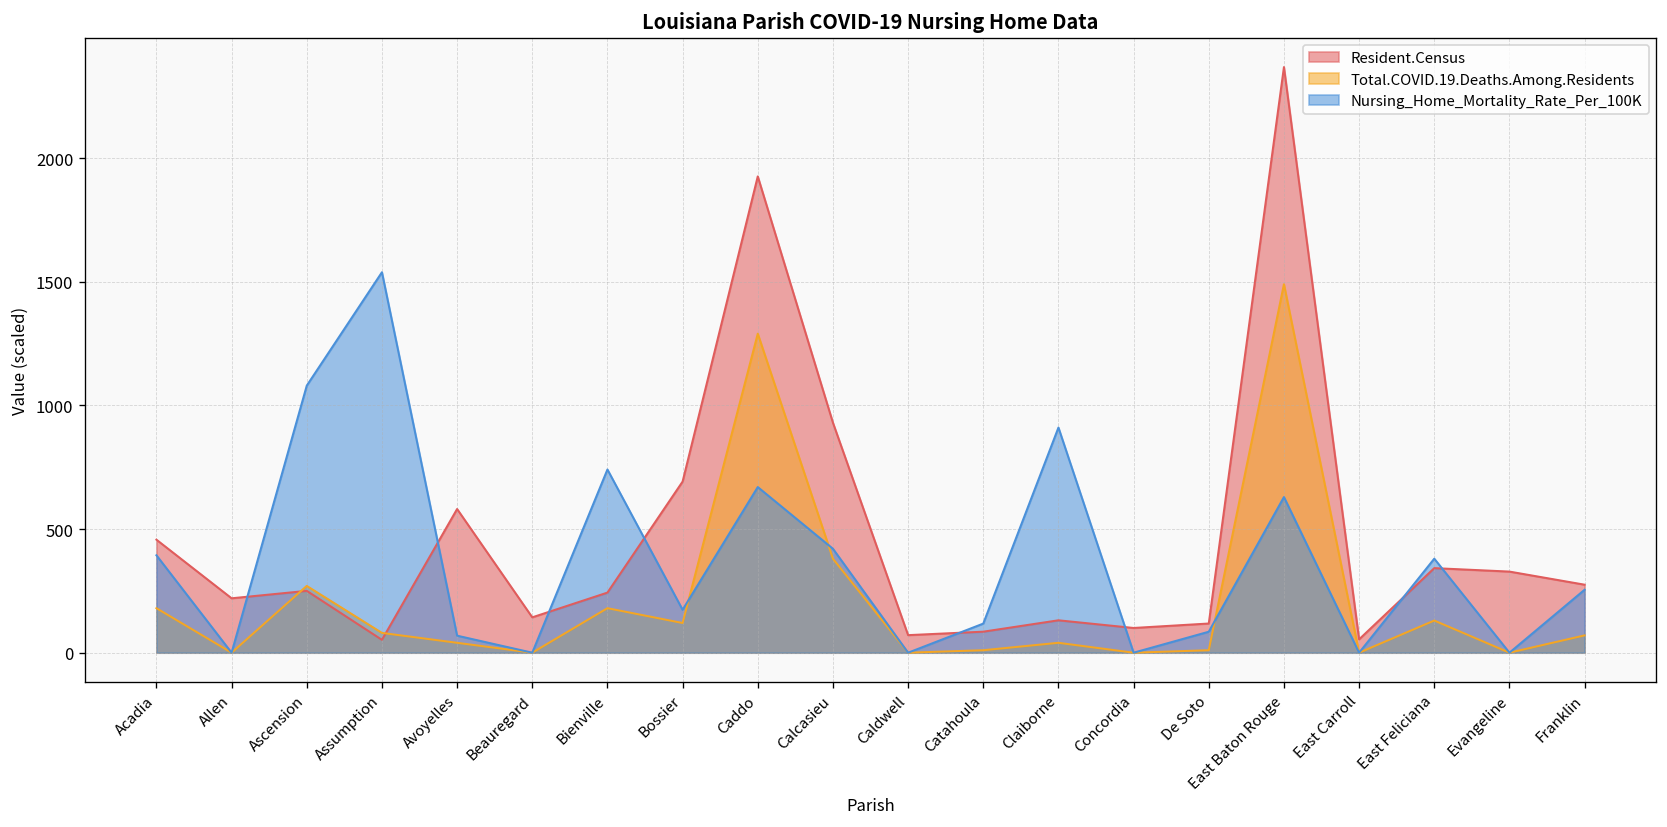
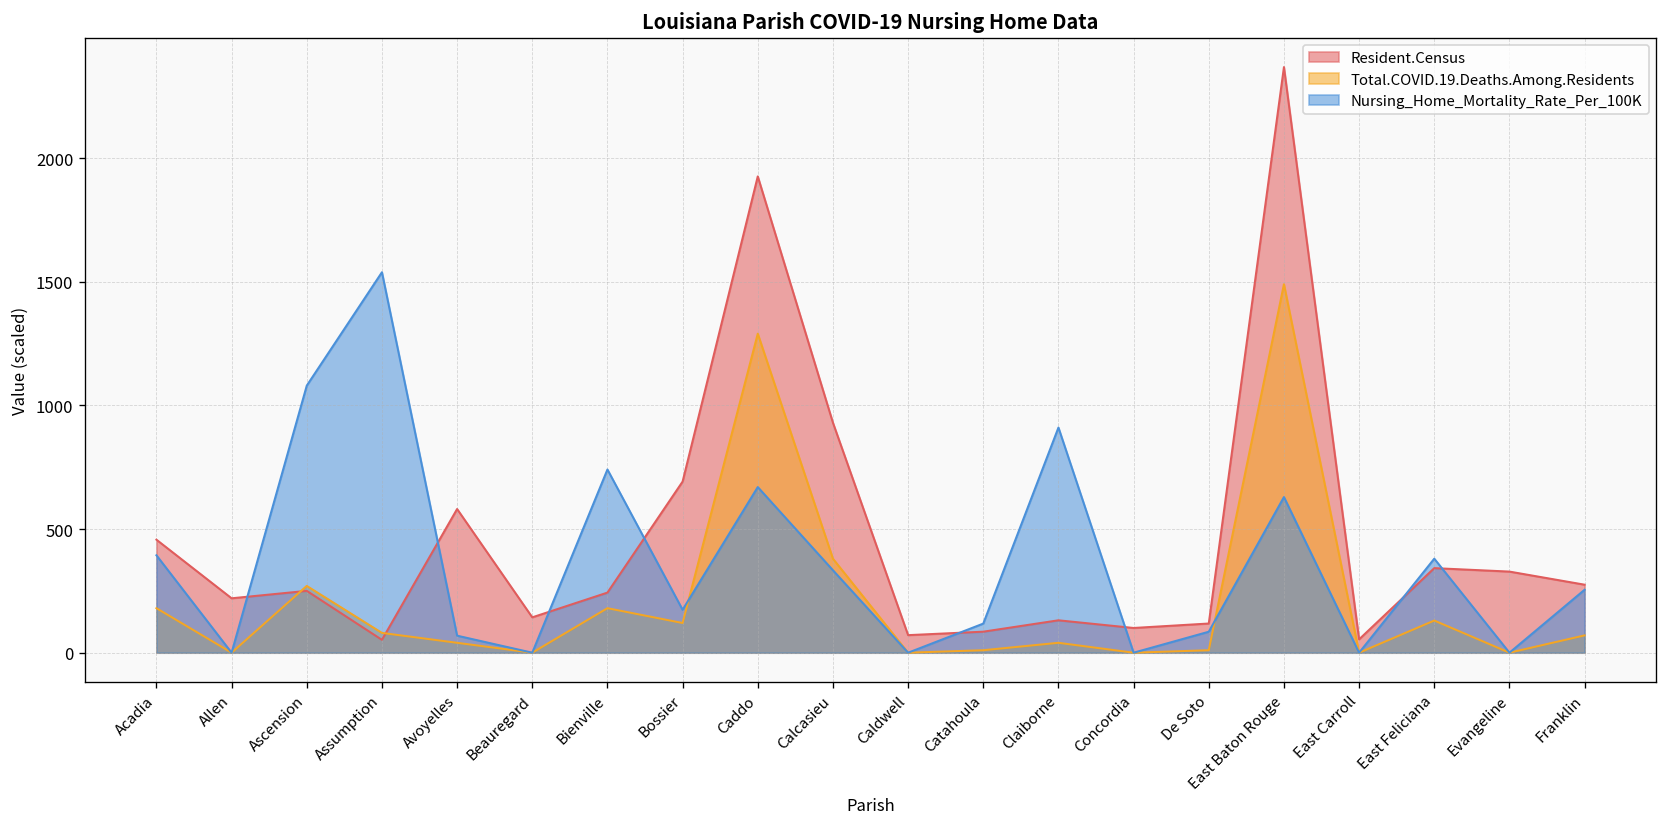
Nursing_Home_Mortality_Rate_Per_100K, Calcasieu: 420 -> 330
